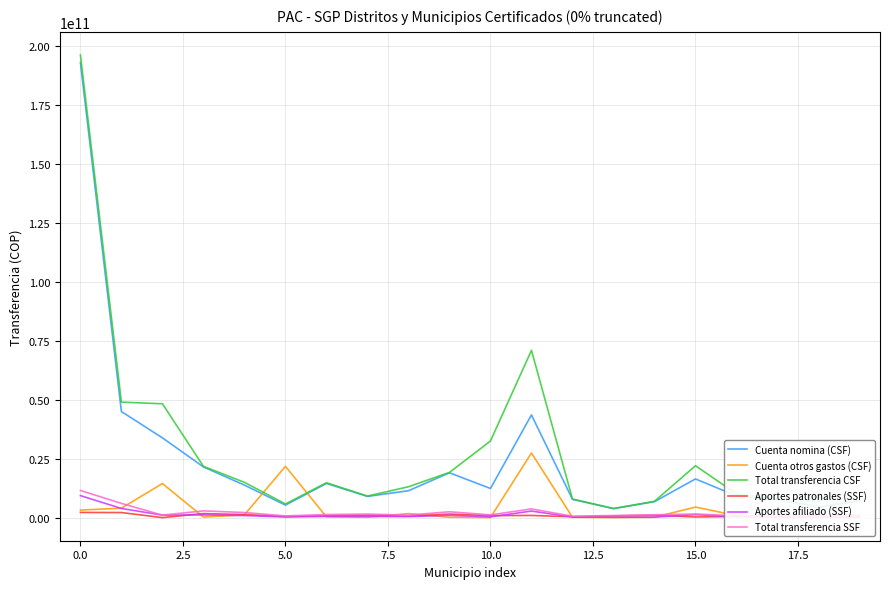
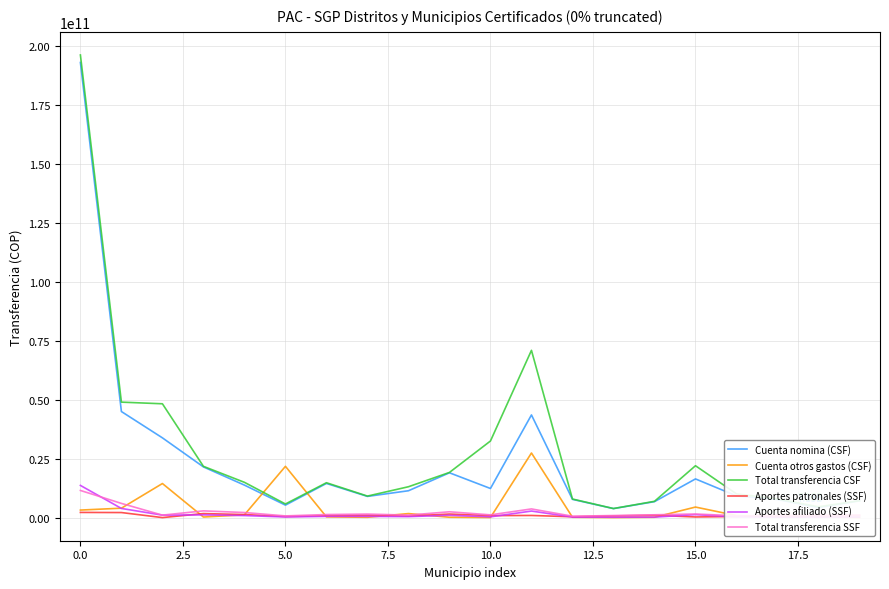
Aportes afiliado (SSF), 0.0: 9000000000 -> 14000000000
